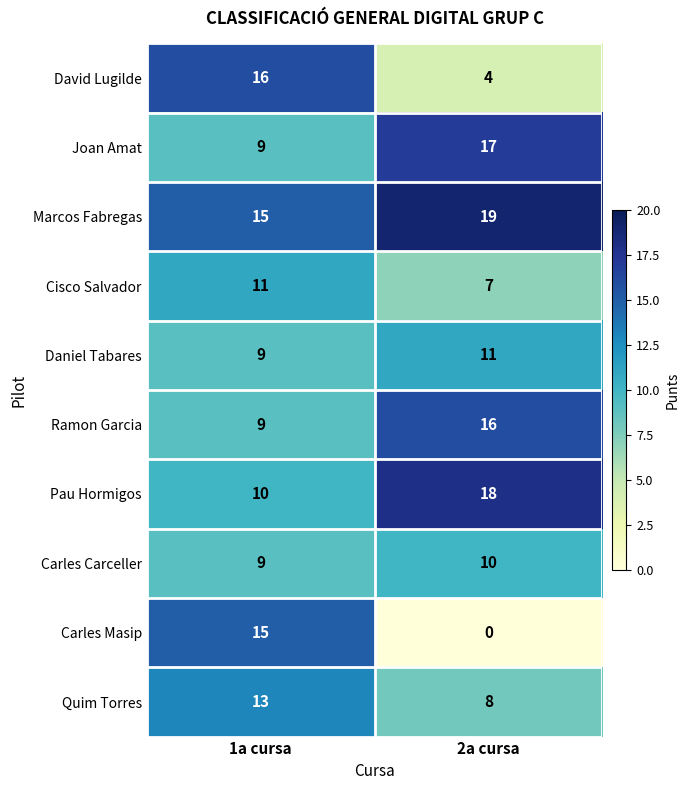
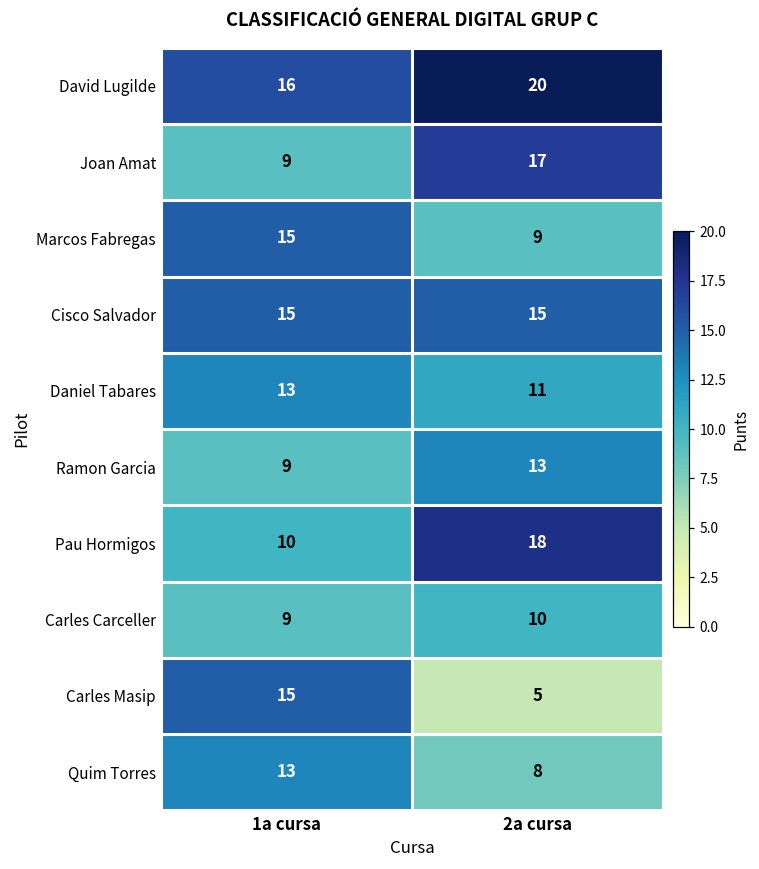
David Lugilde, 2a cursa: 4 -> 20
Marcos Fabregas, 2a cursa: 19 -> 9
Cisco Salvador, 1a cursa: 11 -> 15
Cisco Salvador, 2a cursa: 7 -> 15
Daniel Tabares, 1a cursa: 9 -> 13
Ramon Garcia, 2a cursa: 16 -> 13
Carles Masip, 2a cursa: 0 -> 5
